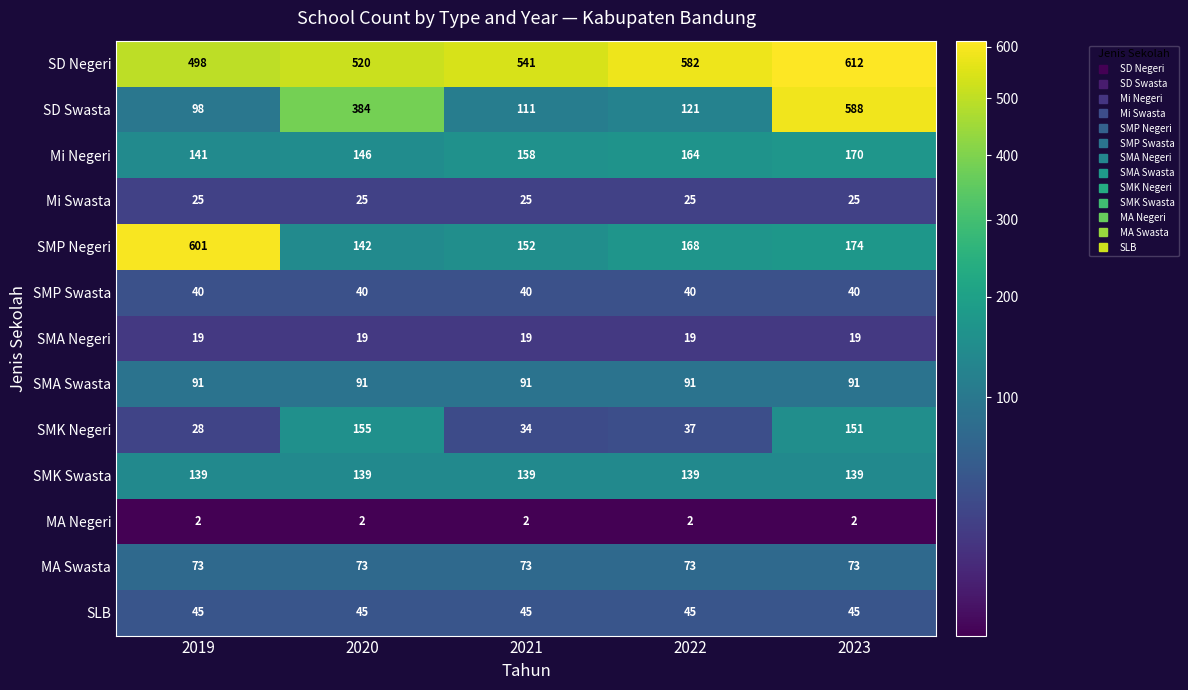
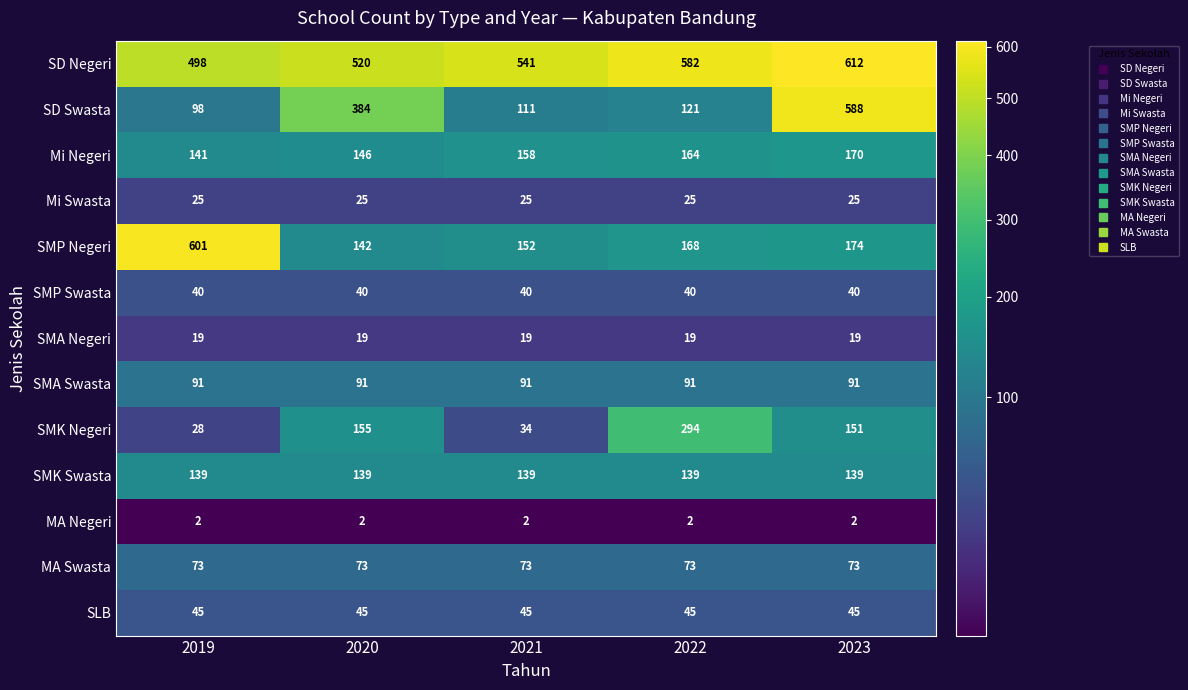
SMK Negeri, 2022: 37 -> 294
